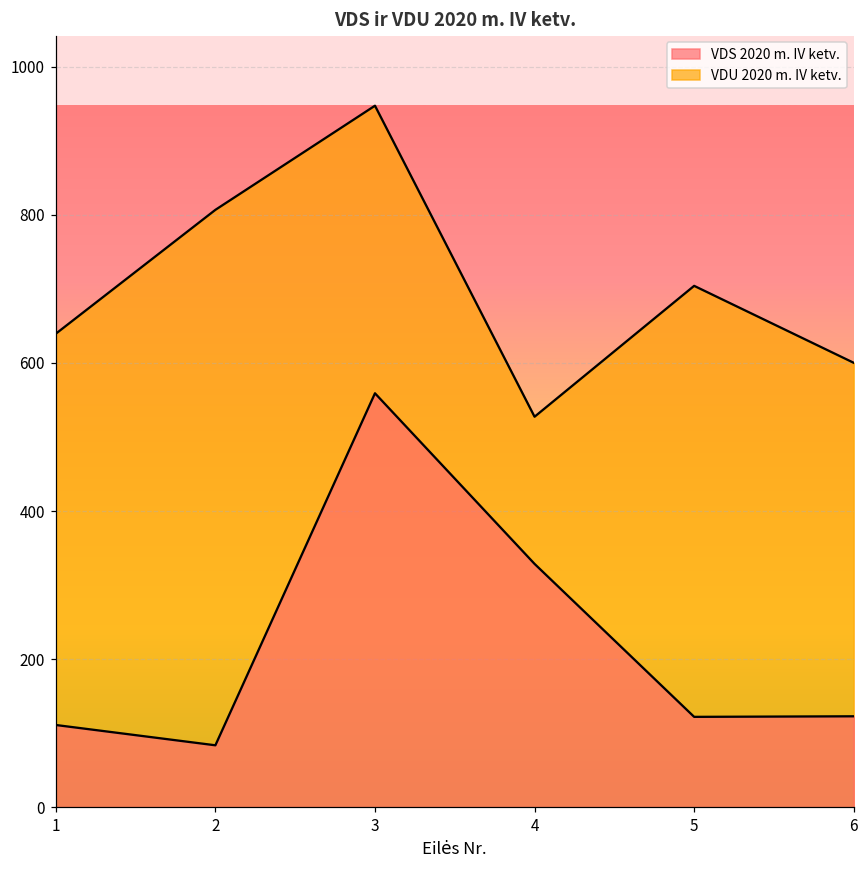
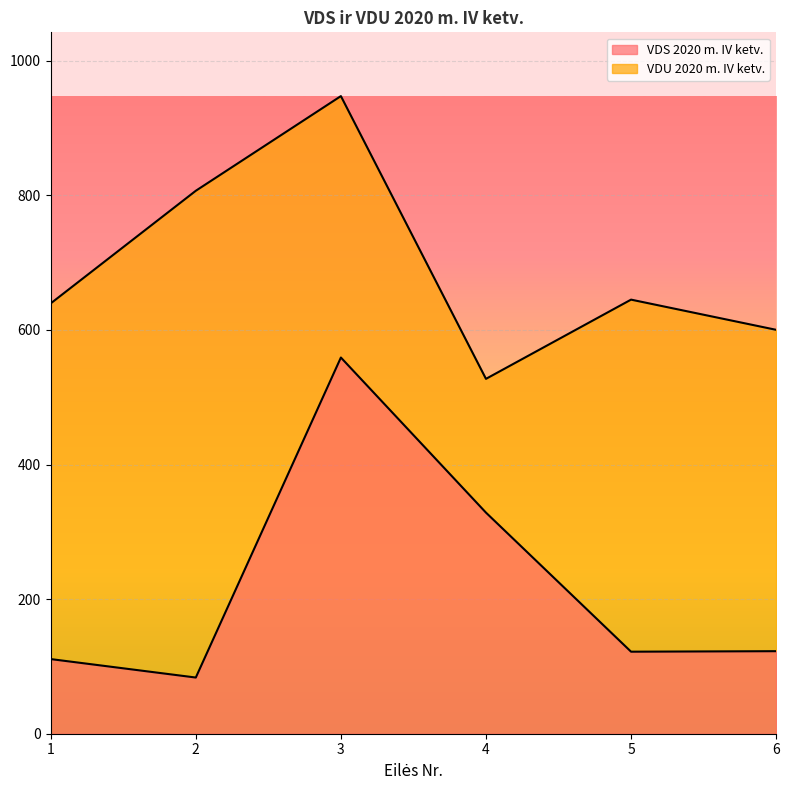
VDU 2020 m. IV ketv., 5: 700 -> 650
